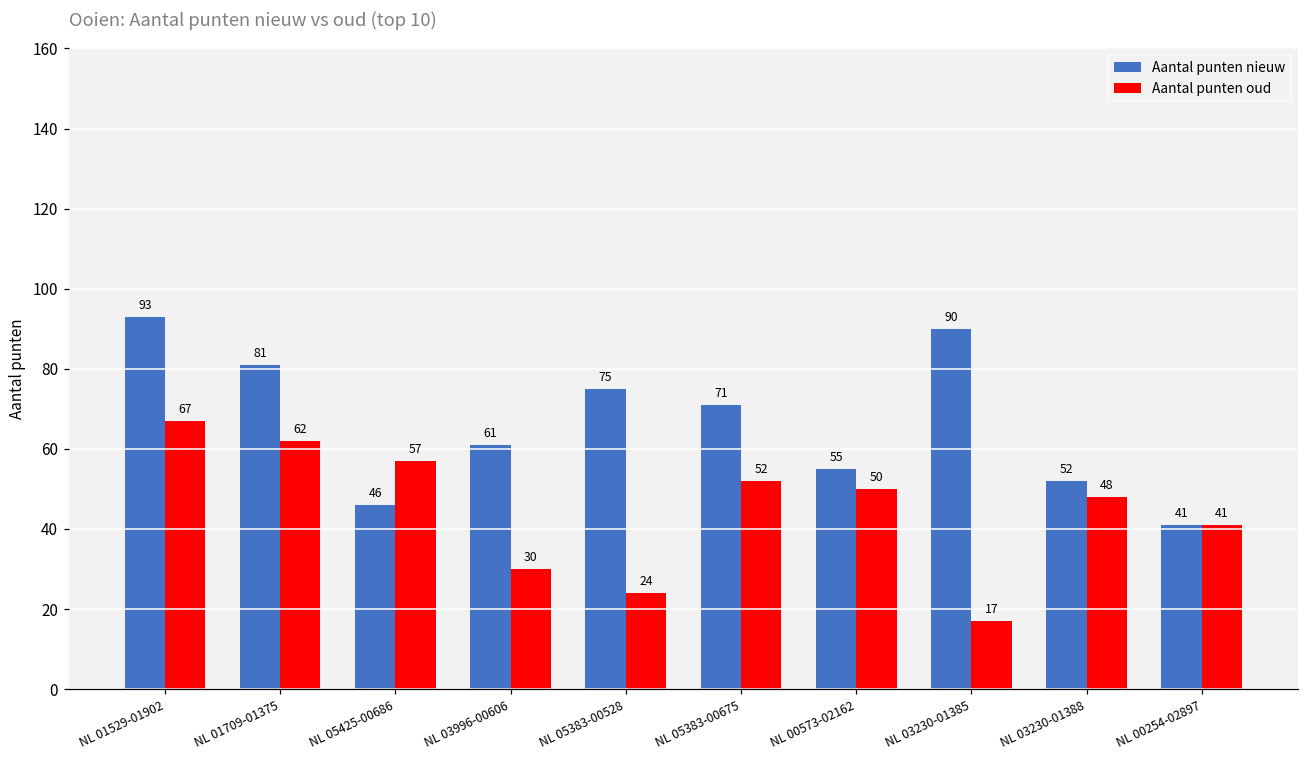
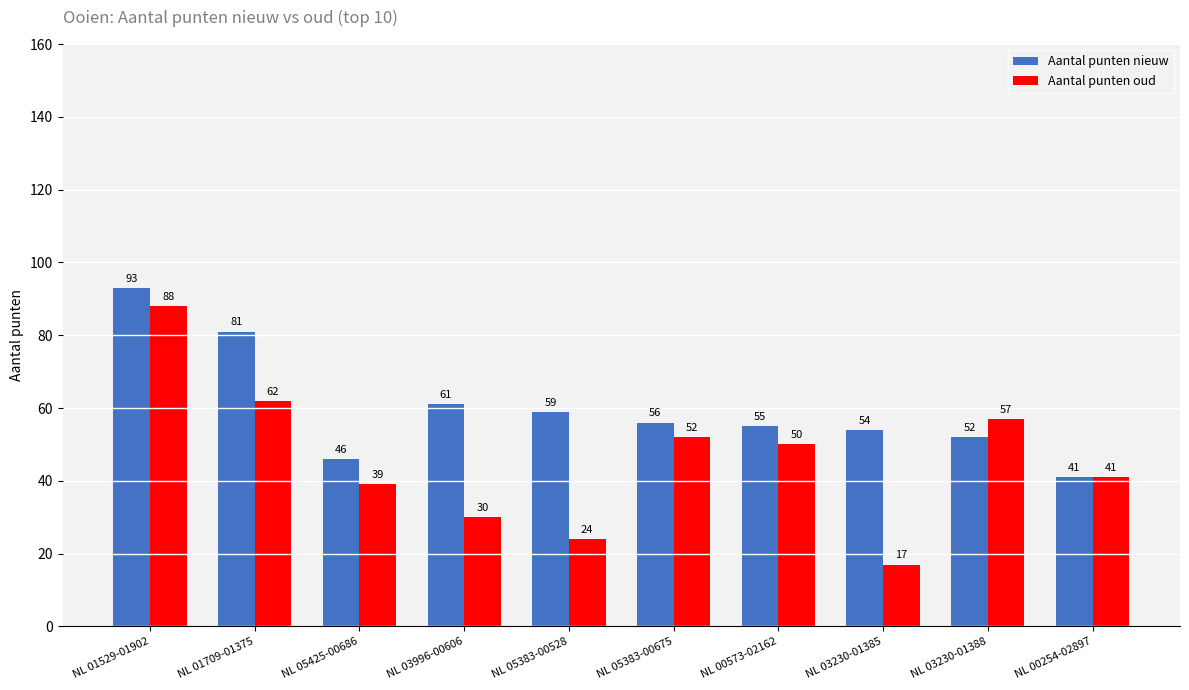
Aantal punten oud, NL 01529-01902: 67 -> 88
Aantal punten oud, NL 05425-00686: 57 -> 39
Aantal punten nieuw, NL 05383-00528: 75 -> 59
Aantal punten nieuw, NL 05383-00675: 71 -> 56
Aantal punten nieuw, NL 03230-01385: 90 -> 54
Aantal punten oud, NL 03230-01388: 48 -> 57
